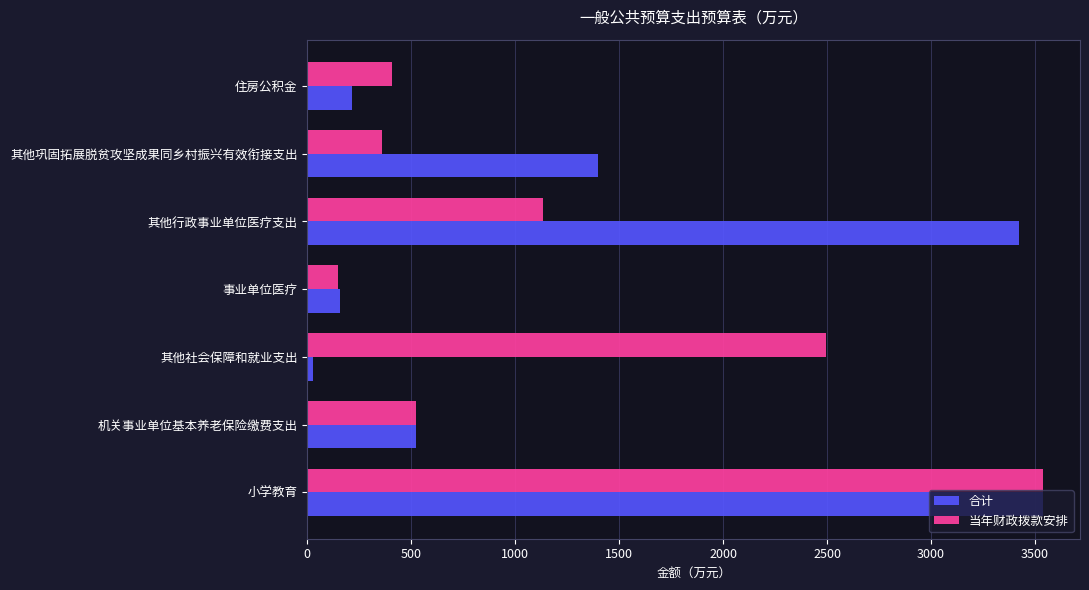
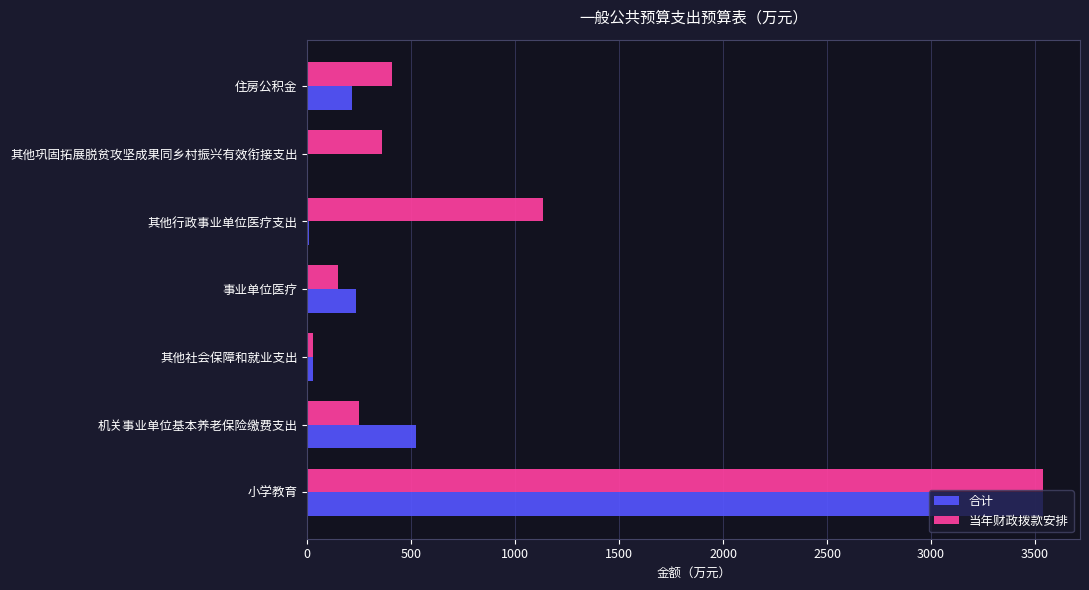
合计, 其他巩固拓展脱贫攻坚成果同乡村振兴有效衔接支出: 1400 -> 0
合计, 其他行政事业单位医疗支出: 3420 -> 10
合计, 事业单位医疗: 160 -> 230
当年财政拨款安排, 其他社会保障和就业支出: 2490 -> 30
当年财政拨款安排, 机关事业单位基本养老保险缴费支出: 520 -> 250
